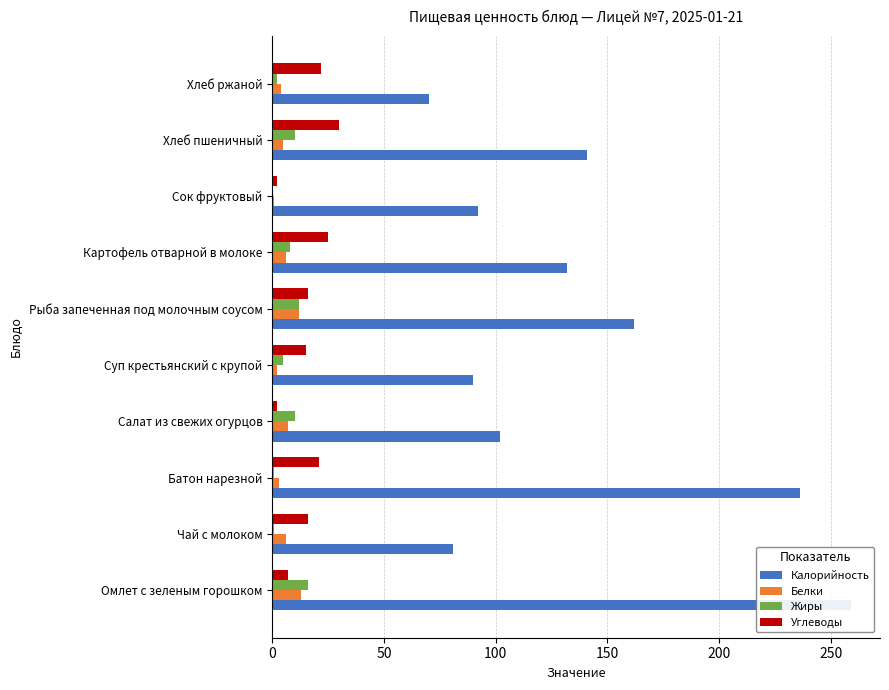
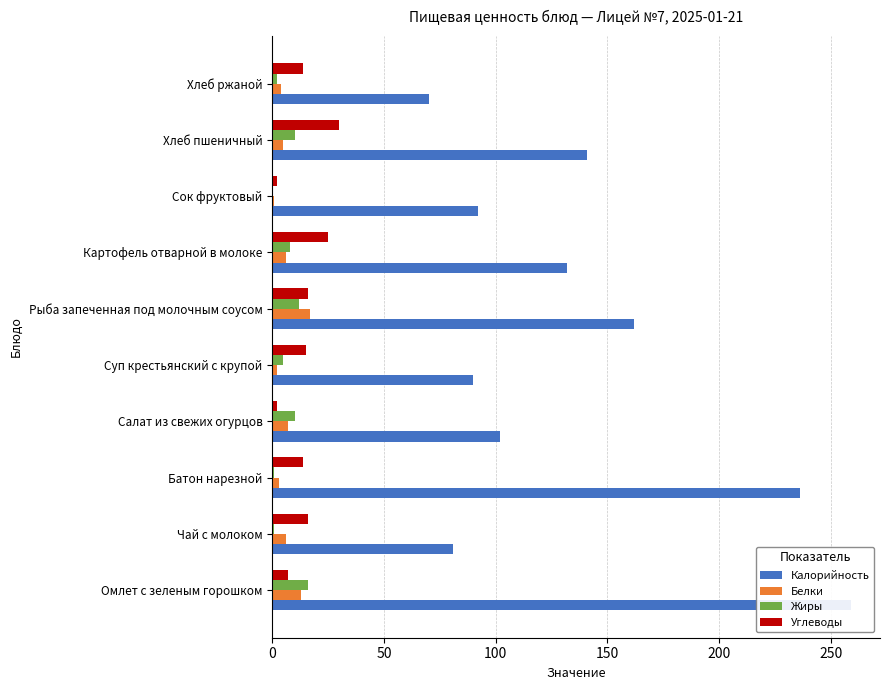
Углеводы, Хлеб ржаной: 22 -> 14
Белки, Рыба запеченная под молочным соусом: 12 -> 17
Углеводы, Батон нарезной: 21 -> 14
